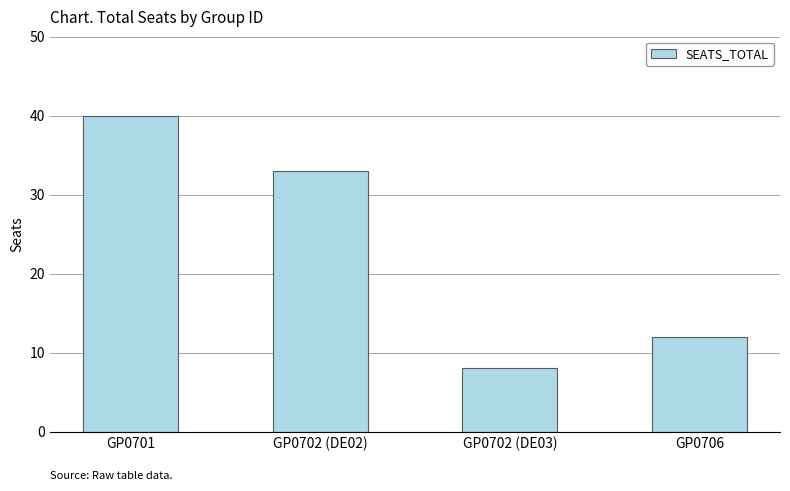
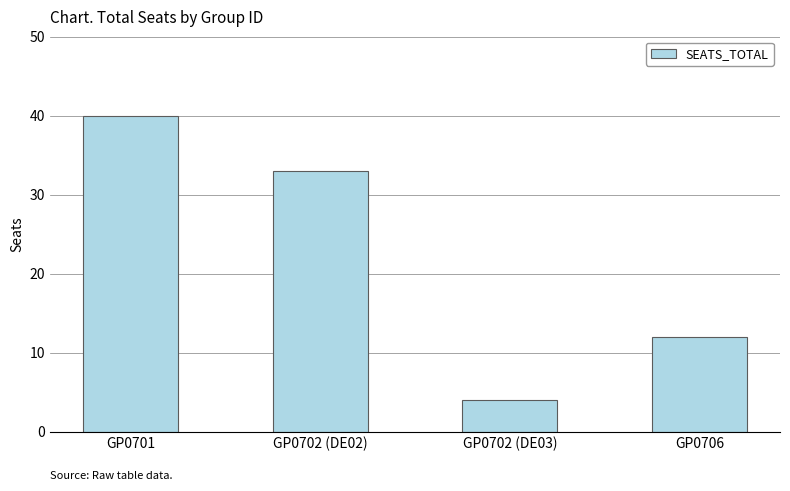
GP0702 (DE03): 8 -> 4
